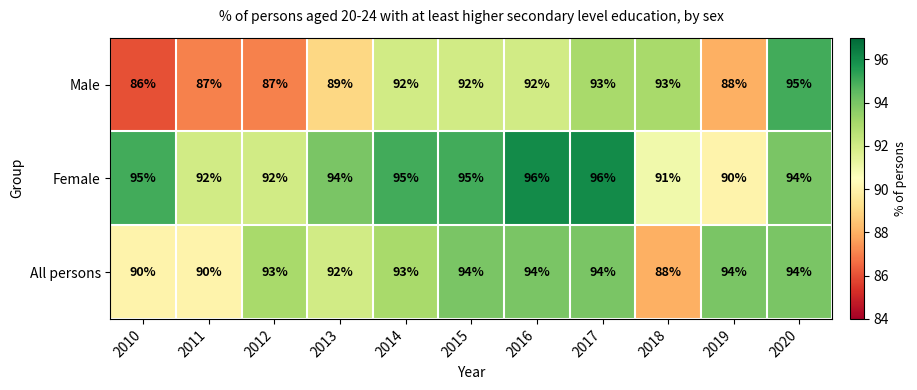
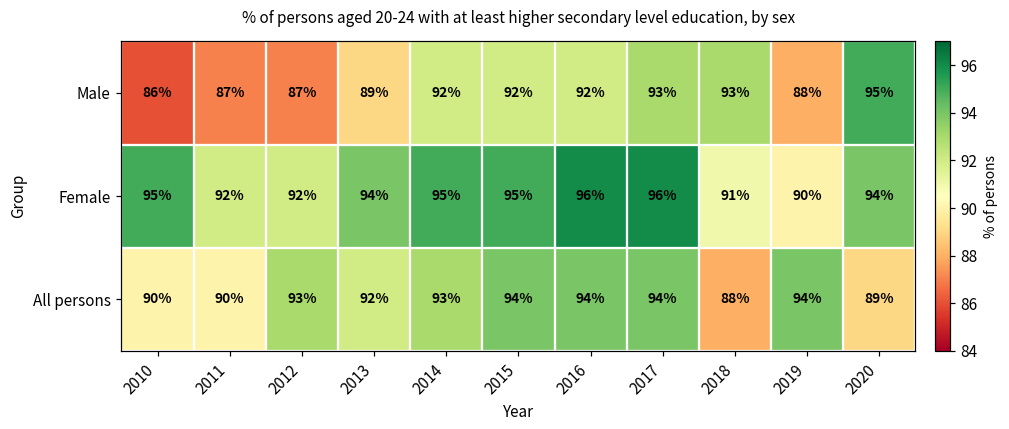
All persons, 2020: 94% -> 89%
